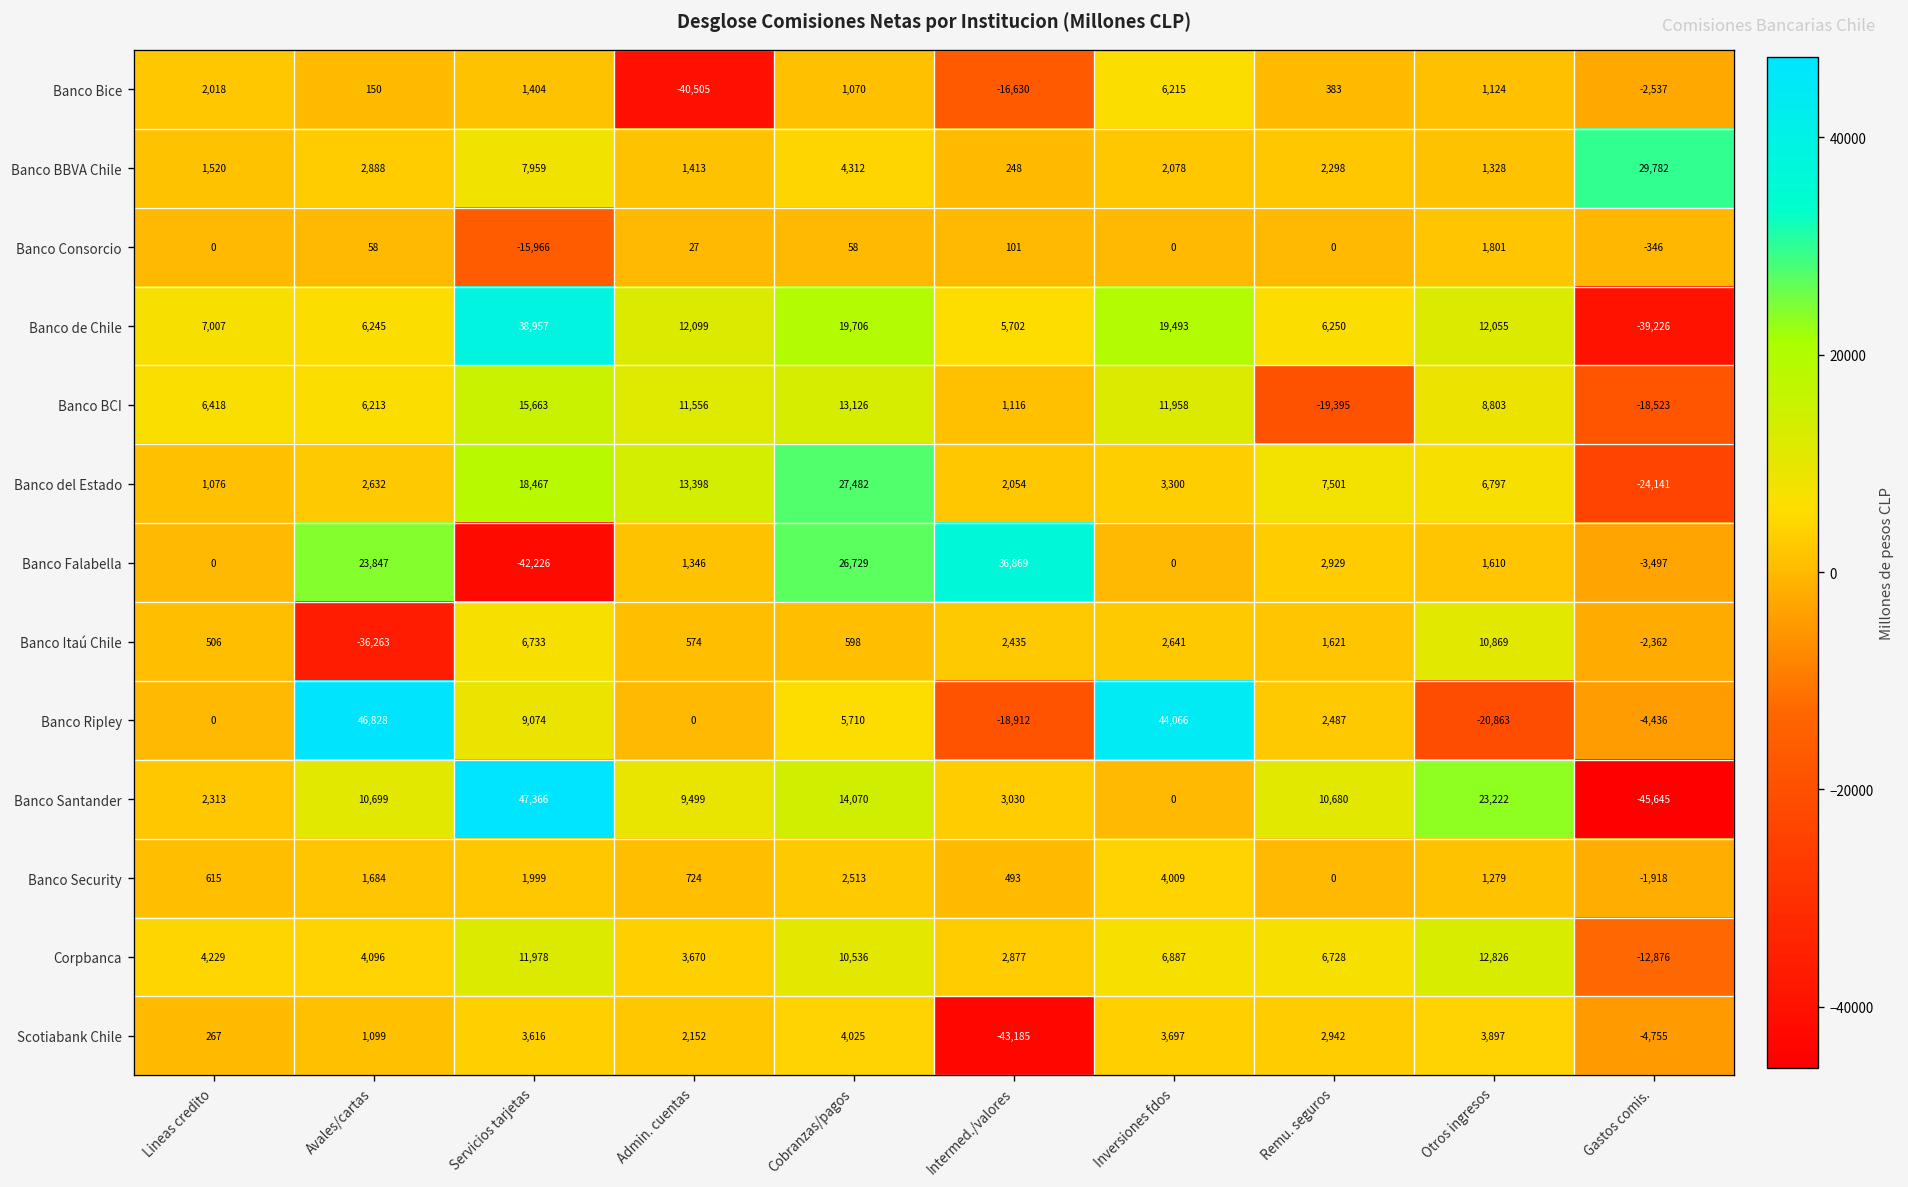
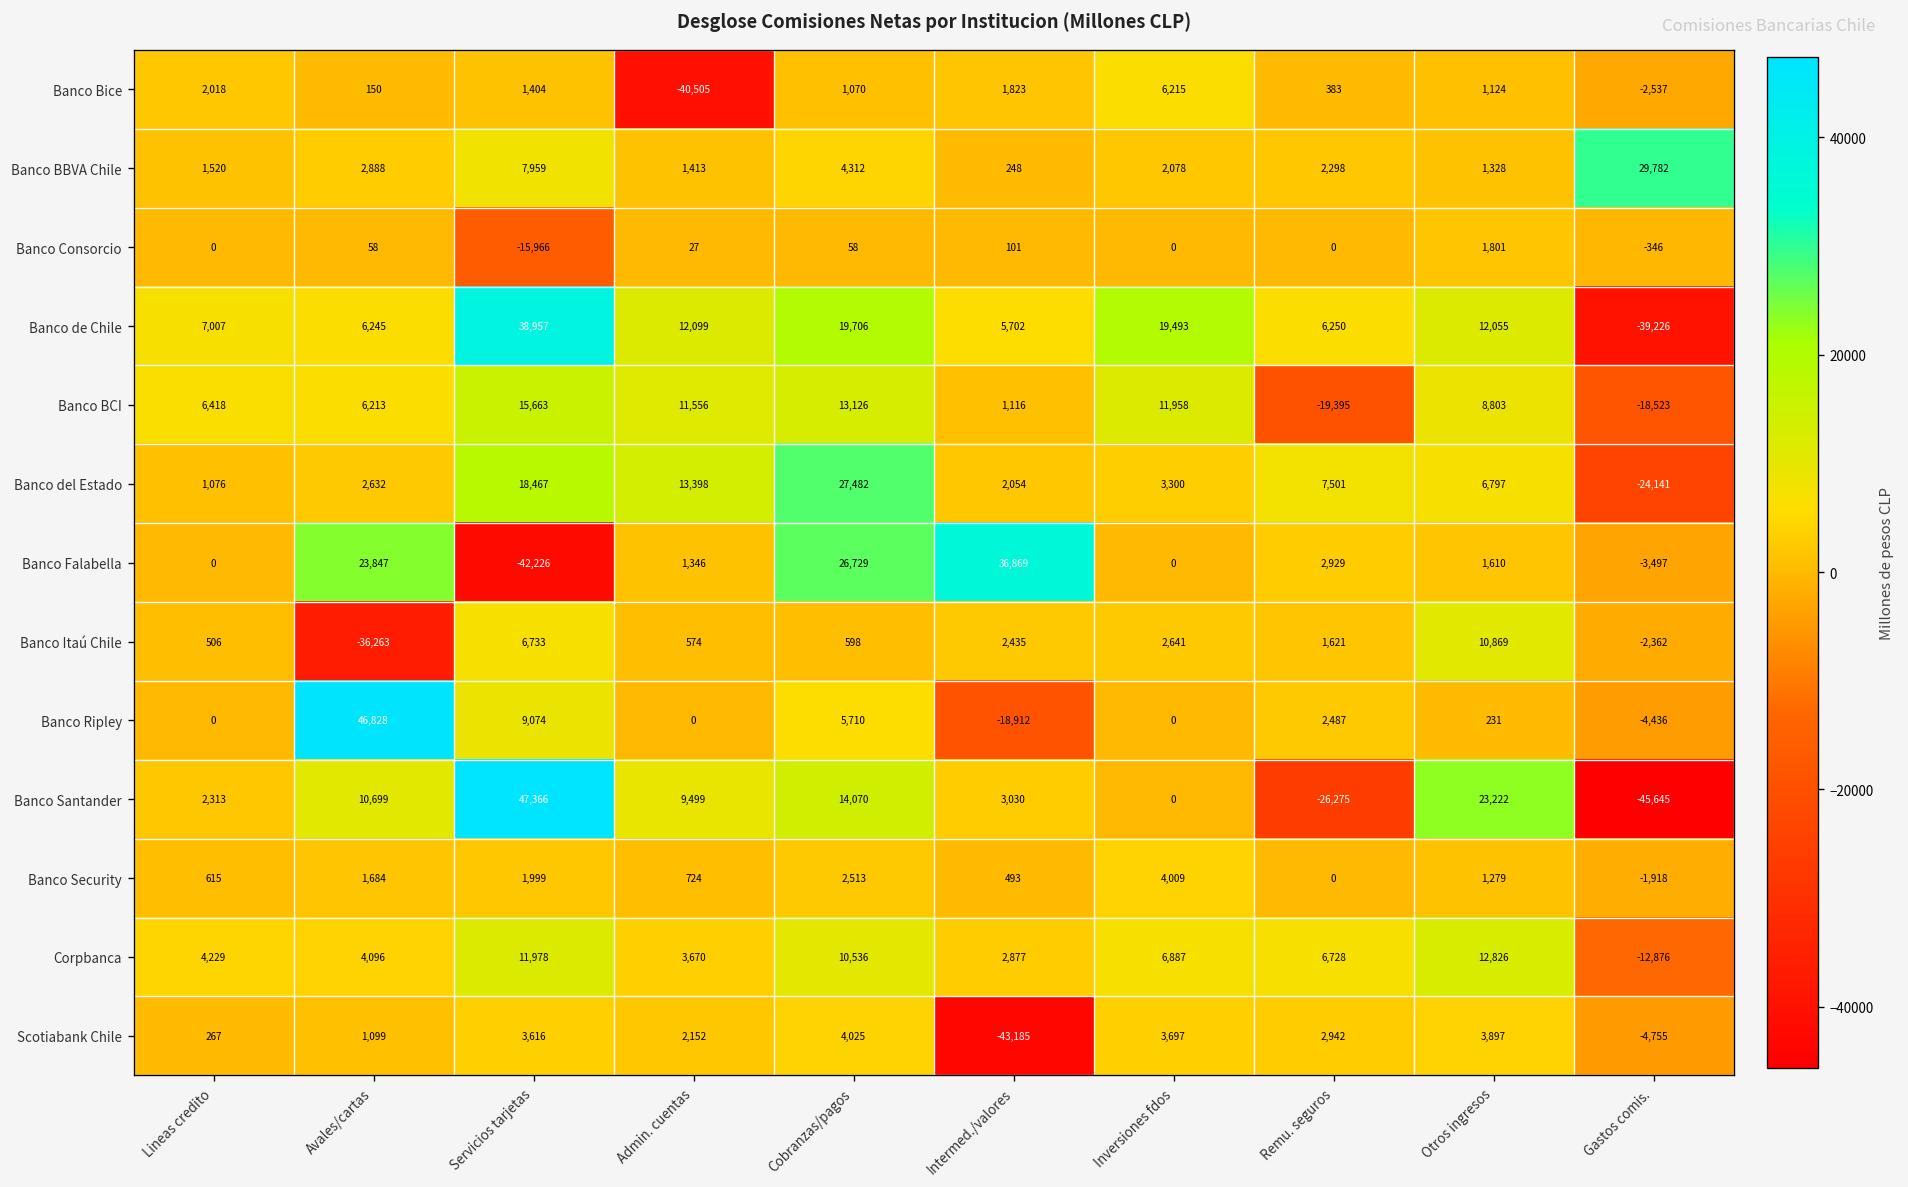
Banco Bice, Intermed./valores: -16,630 -> 1,823
Banco Ripley, Inversiones fdos: 44,066 -> 0
Banco Ripley, Otros ingresos: -20,863 -> 231
Banco Santander, Remu. seguros: 10,680 -> -26,275
